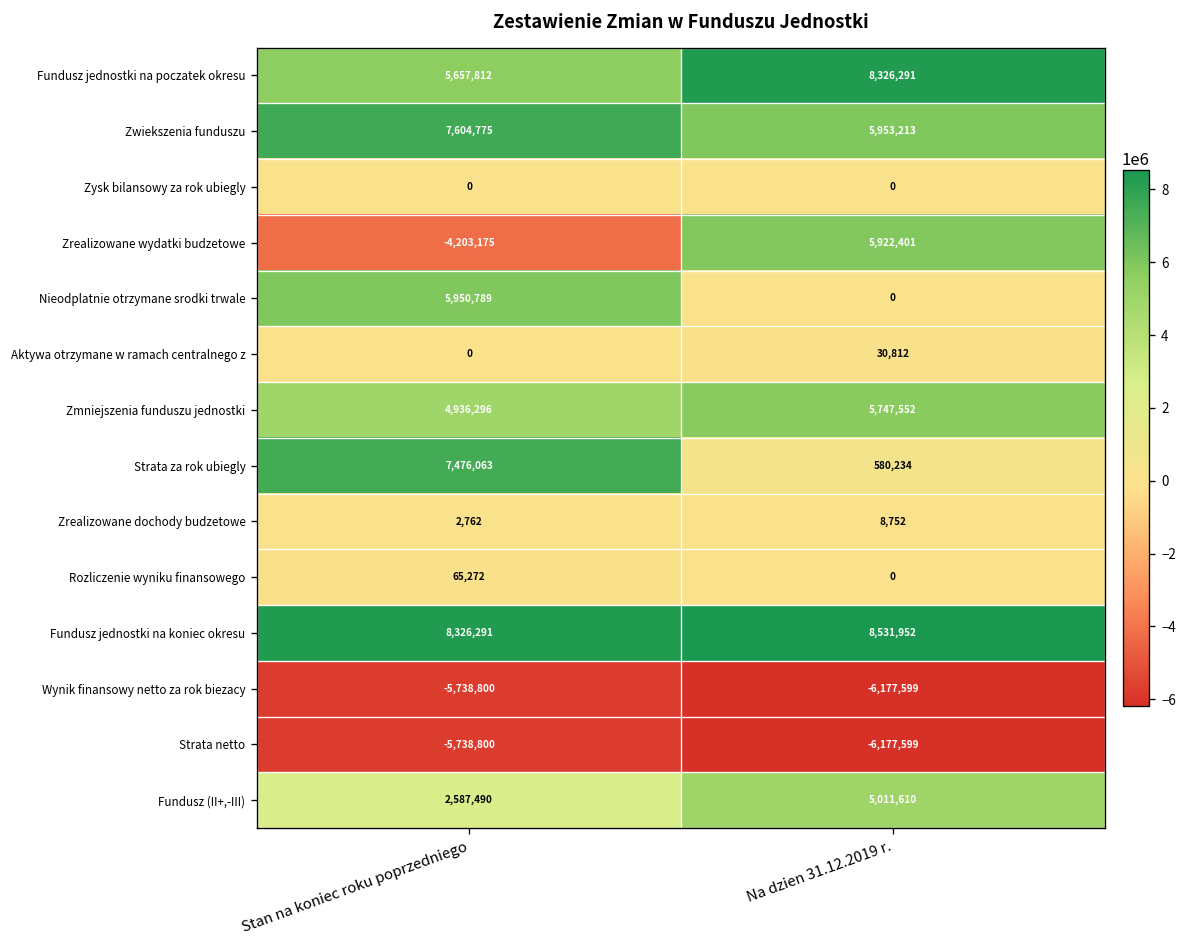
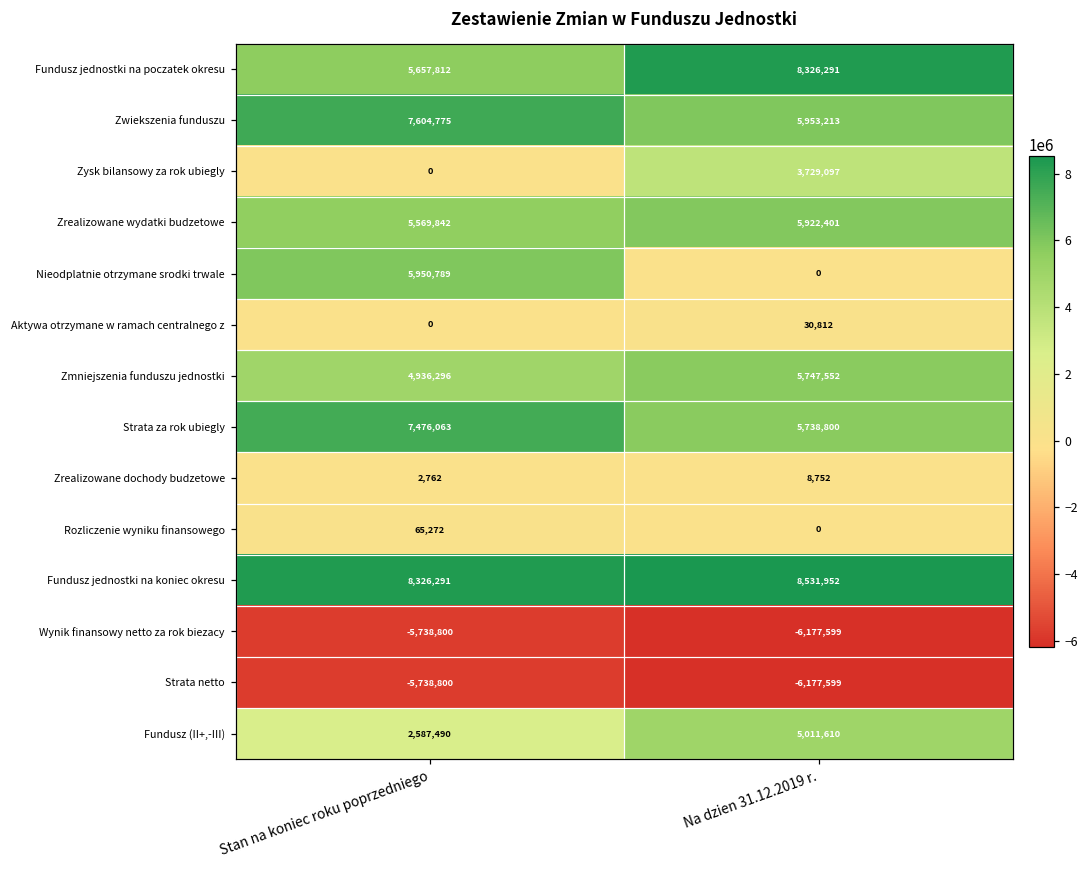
Zysk bilansowy za rok ubiegly, Na dzien 31.12.2019 r.: 0 -> 3,729,097
Zrealizowane wydatki budzetowe, Stan na koniec roku poprzedniego: -4,203,175 -> 5,569,842
Strata za rok ubiegly, Na dzien 31.12.2019 r.: 580,234 -> 5,738,800
